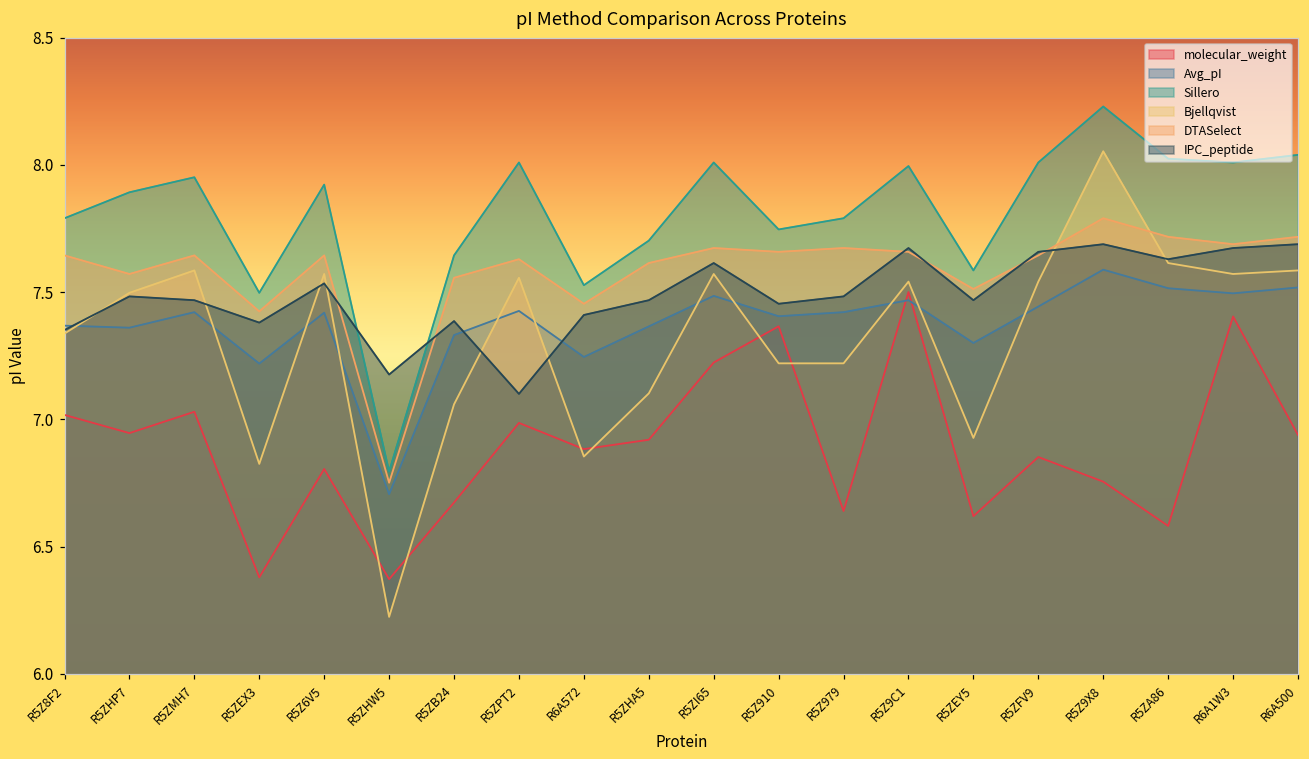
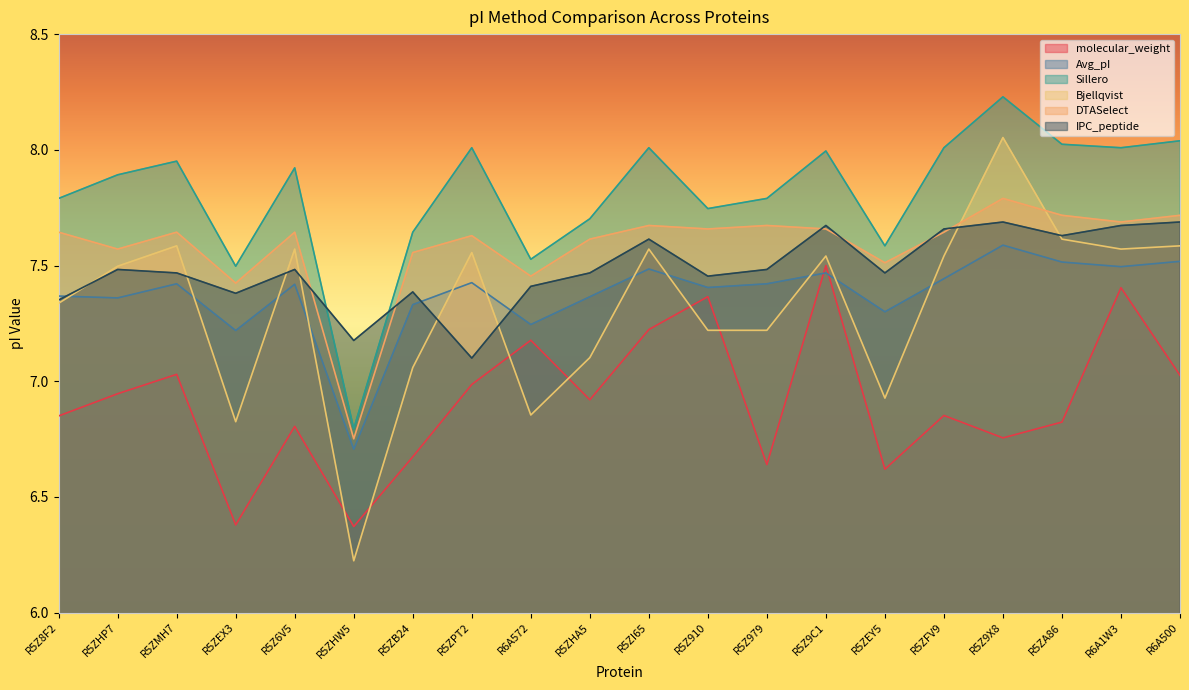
molecular_weight, R5Z8F2: 7.02 -> 6.85
IPC_peptide, R5Z6V5: 7.53 -> 7.48
molecular_weight, R6A572: 6.88 -> 7.18
molecular_weight, R5ZA86: 6.58 -> 6.82
molecular_weight, R6A500: 6.94 -> 7.03
